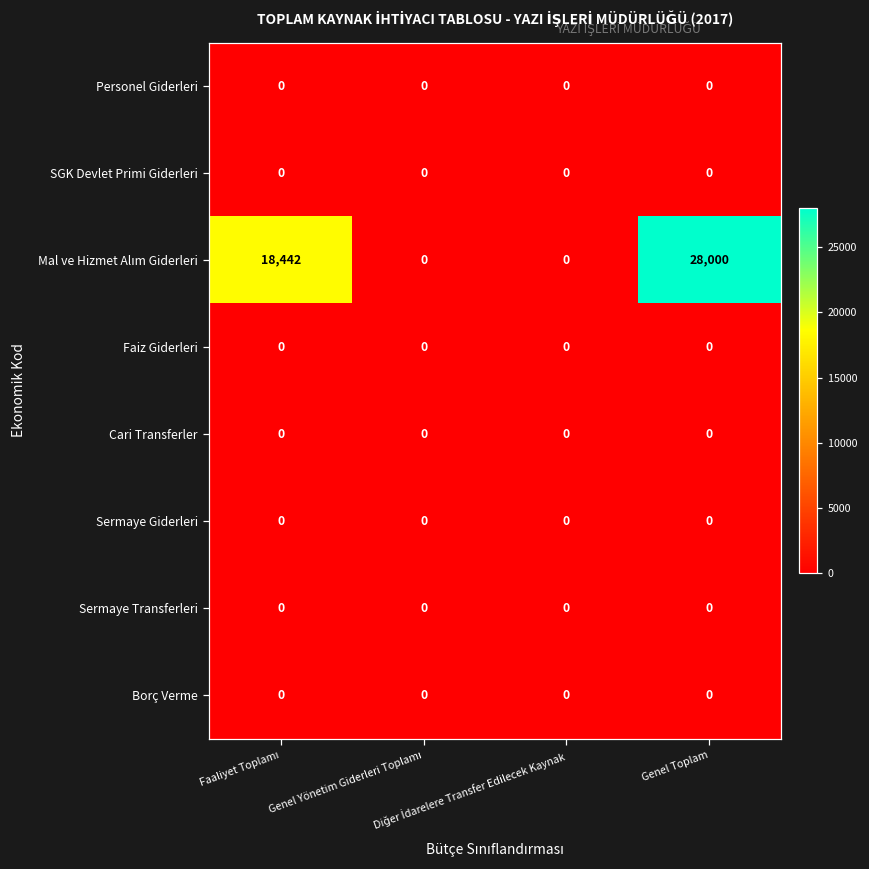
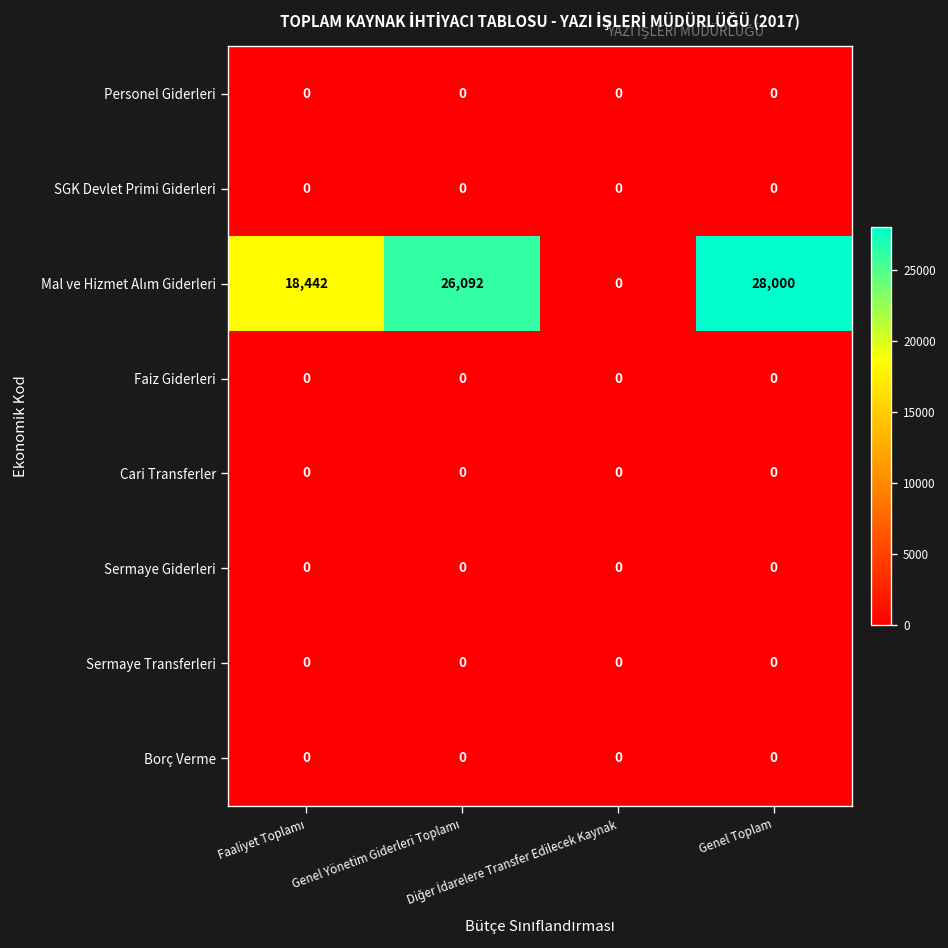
Mal ve Hizmet Alım Giderleri, Genel Yönetim Giderleri Toplamı: 0 -> 26,092
